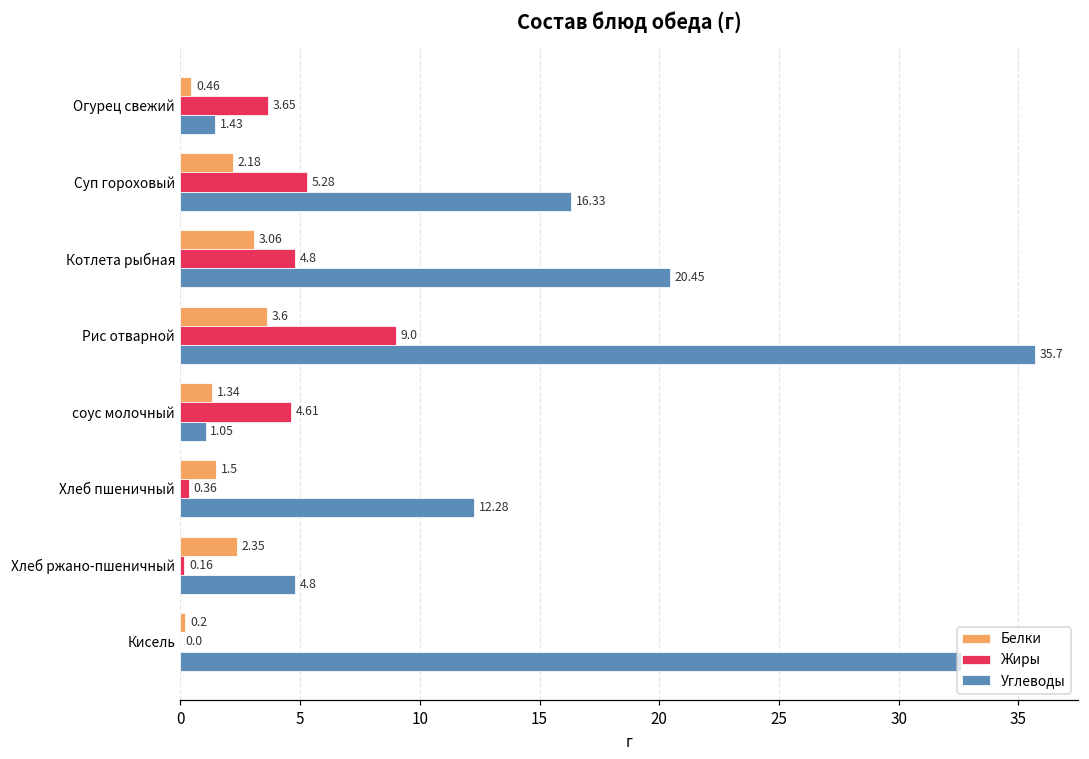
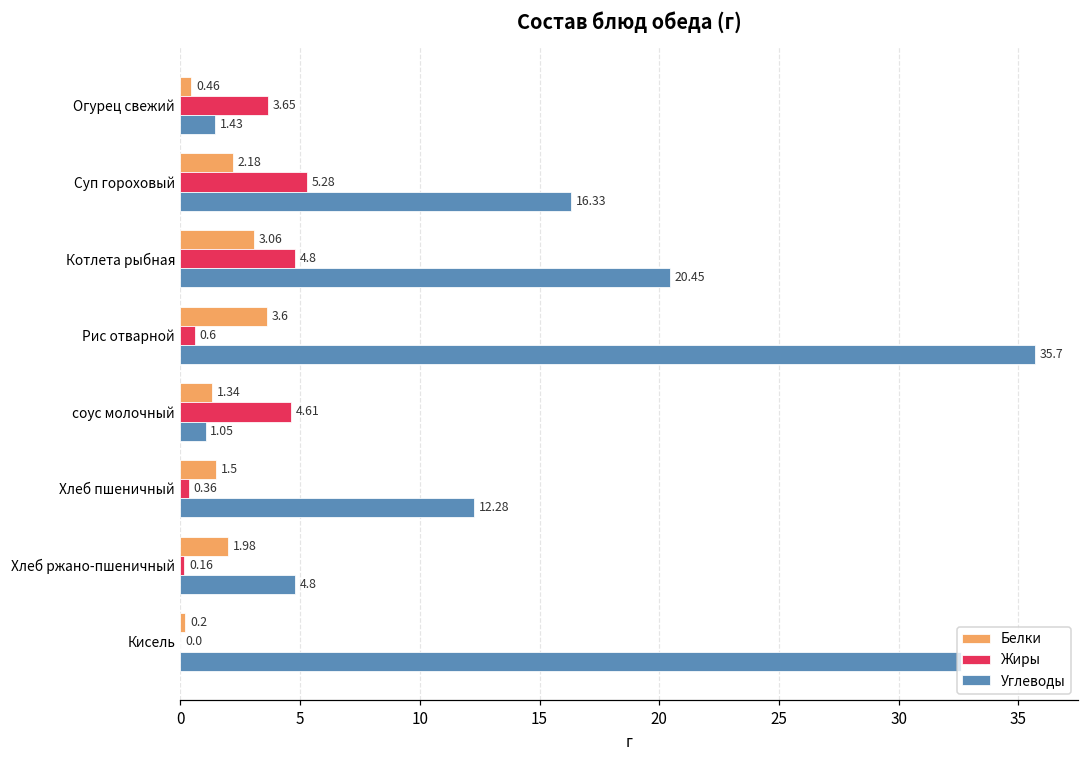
Жиры, Рис отварной: 9.0 -> 0.6
Белки, Хлеб ржано-пшеничный: 2.35 -> 1.98
